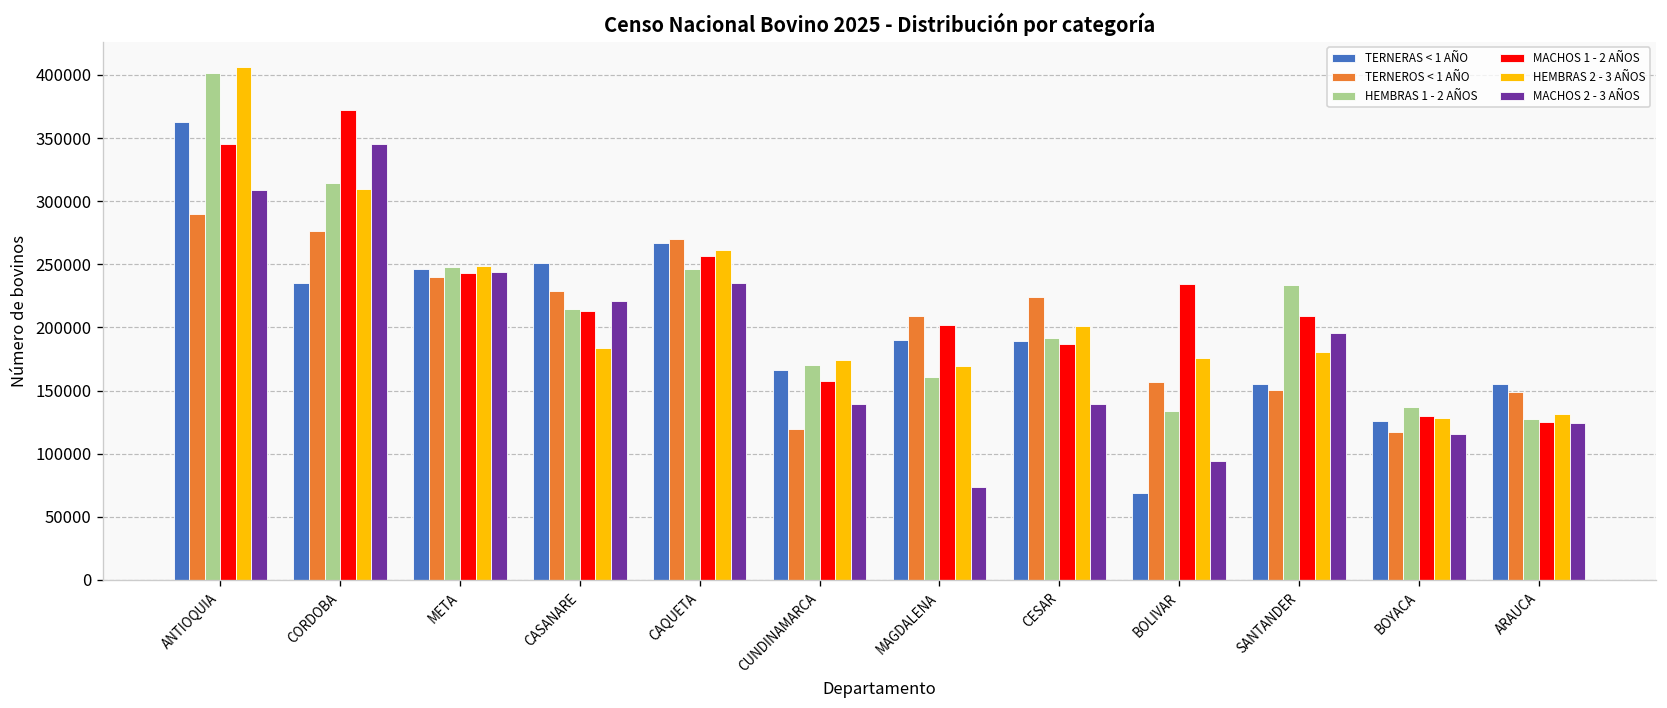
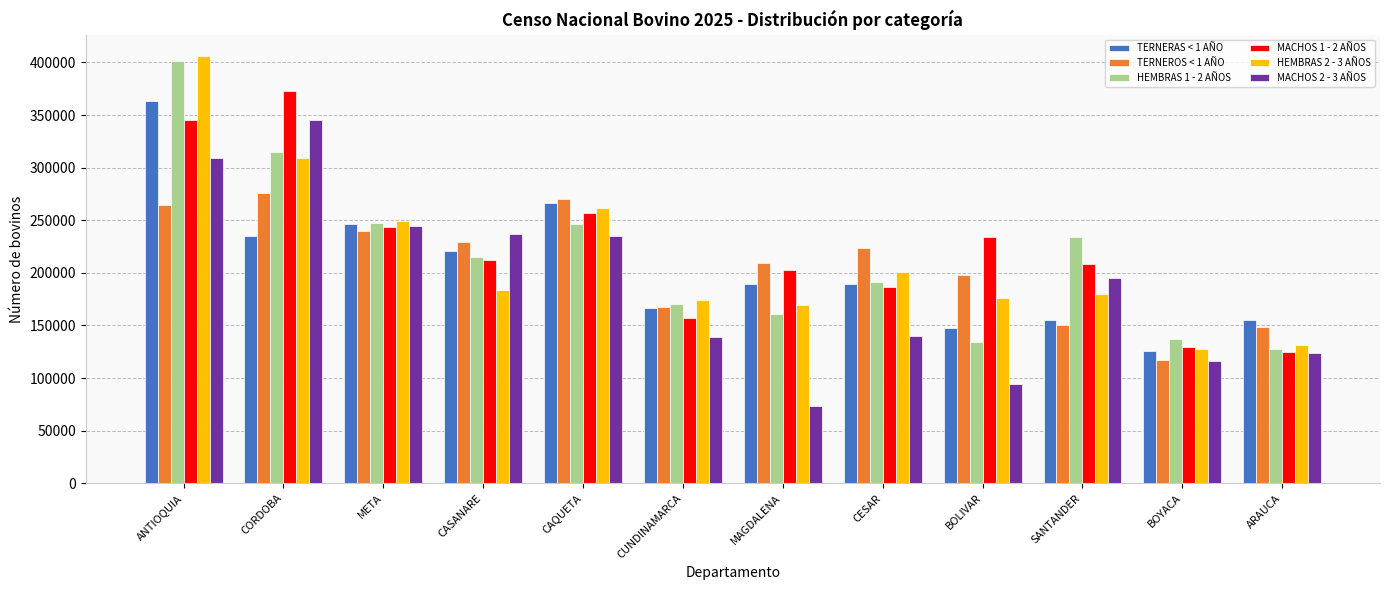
TERNEROS < 1 AÑO, ANTIOQUIA: 290000 -> 264000
TERNERAS < 1 AÑO, CASANARE: 251000 -> 220000
MACHOS 2 - 3 AÑOS, CASANARE: 221000 -> 237000
TERNEROS < 1 AÑO, CUNDINAMARCA: 119000 -> 168000
TERNERAS < 1 AÑO, BOLIVAR: 69000 -> 147000
TERNEROS < 1 AÑO, BOLIVAR: 157000 -> 198000
